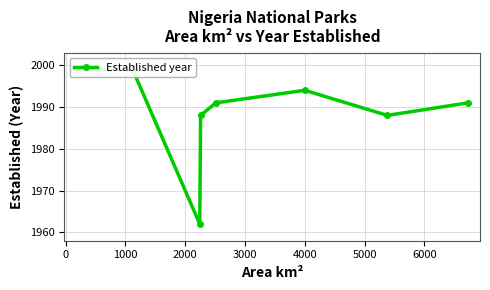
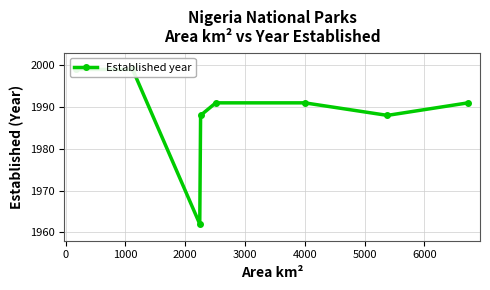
4000: 1994 -> 1991
